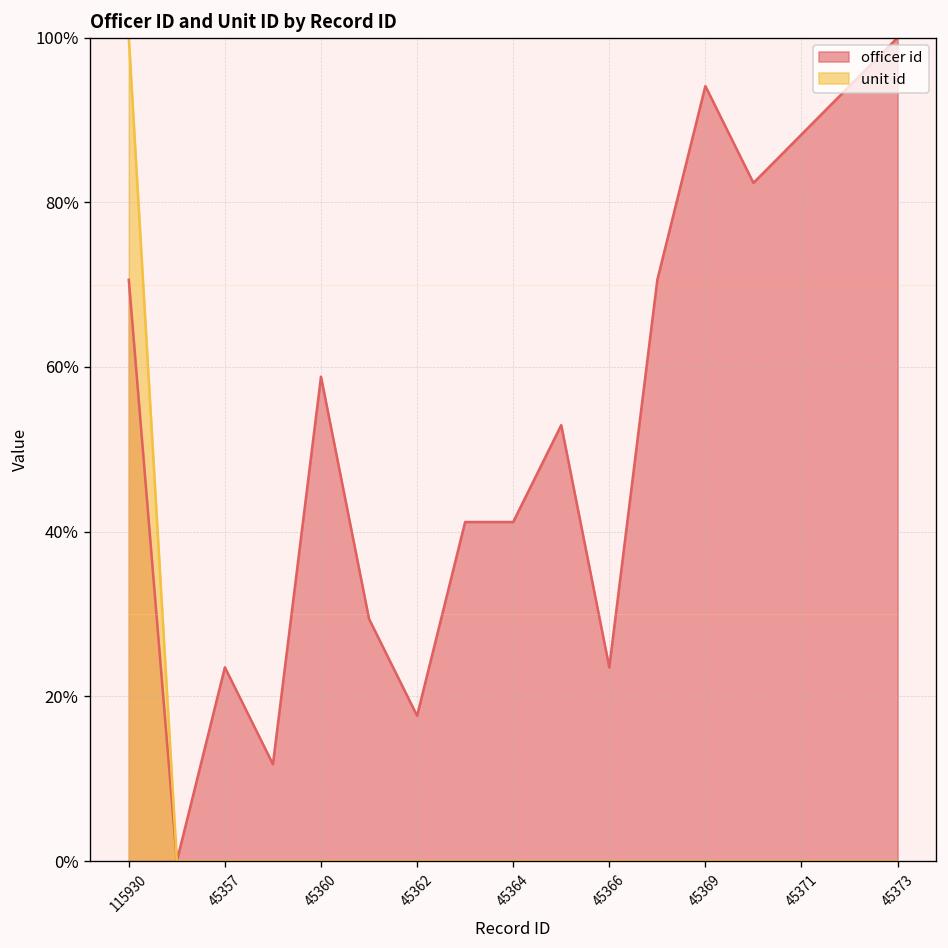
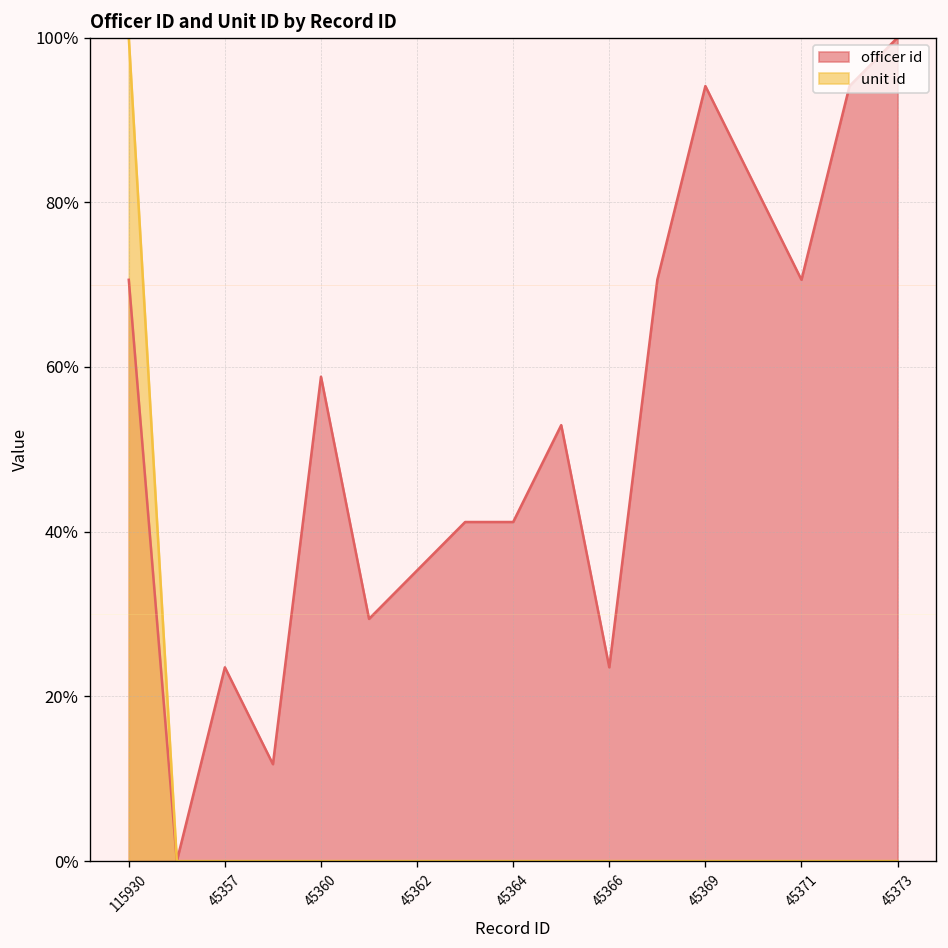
officer id, 45362: 18% -> 35%
officer id, 45371: 88% -> 71%
